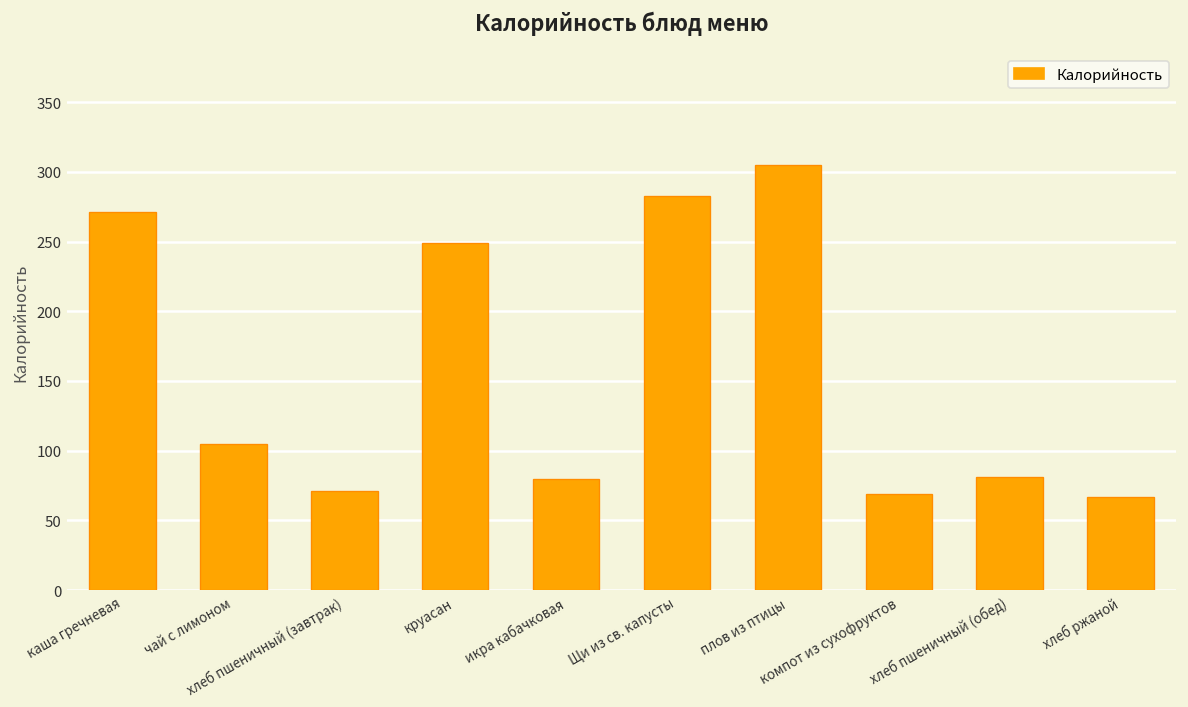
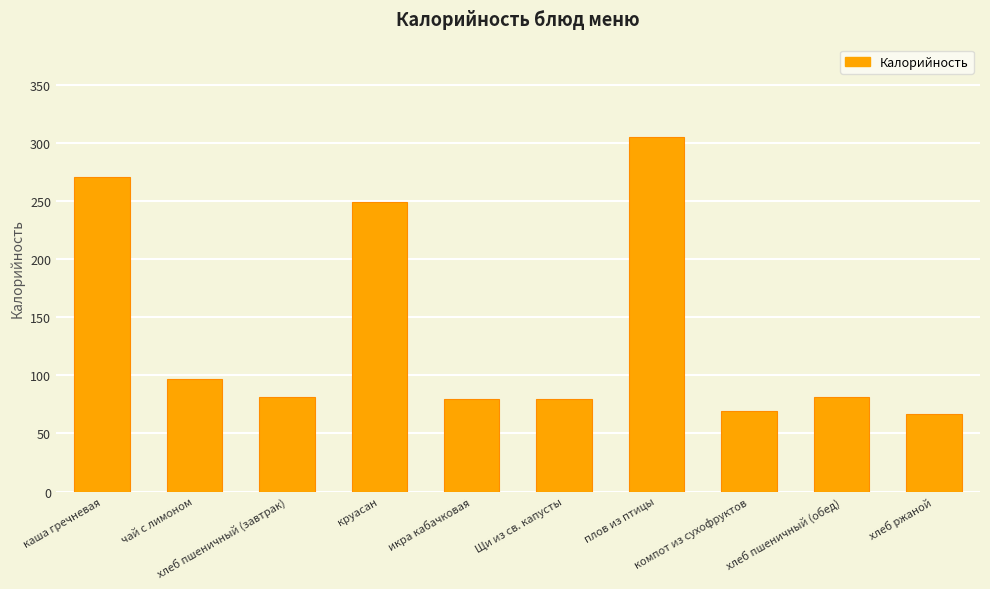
чай с лимоном: 105 -> 97
хлеб пшеничный (завтрак): 71 -> 81
Щи из св. капусты: 283 -> 80
